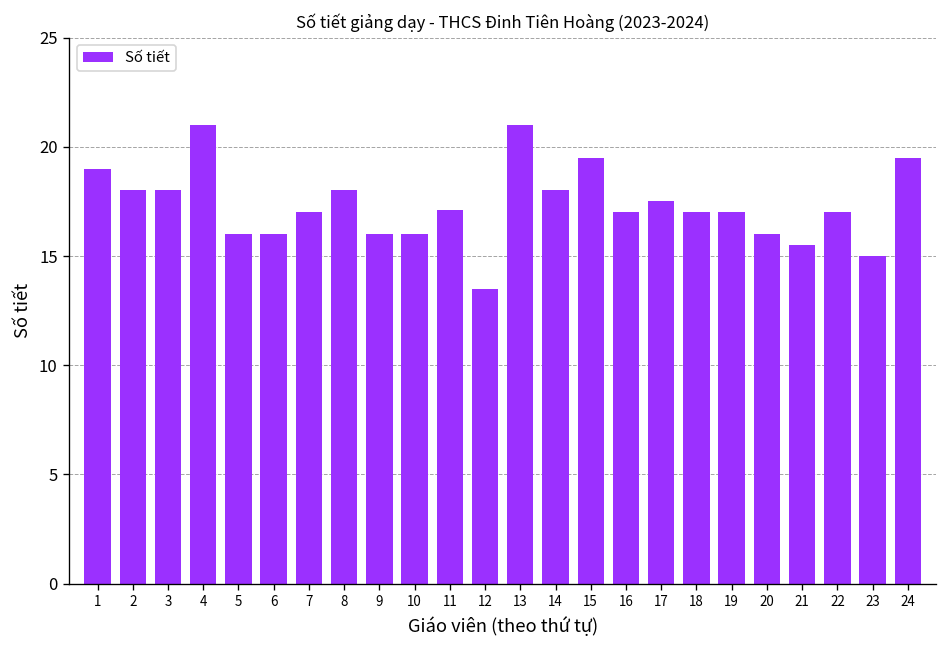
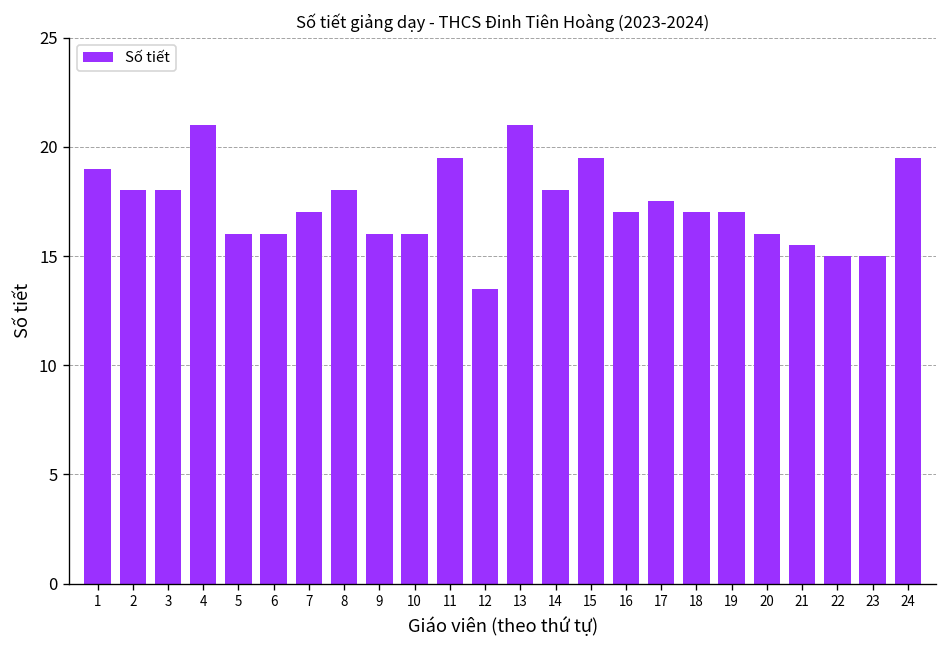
11: 17.1 -> 19.5
22: 17 -> 15
